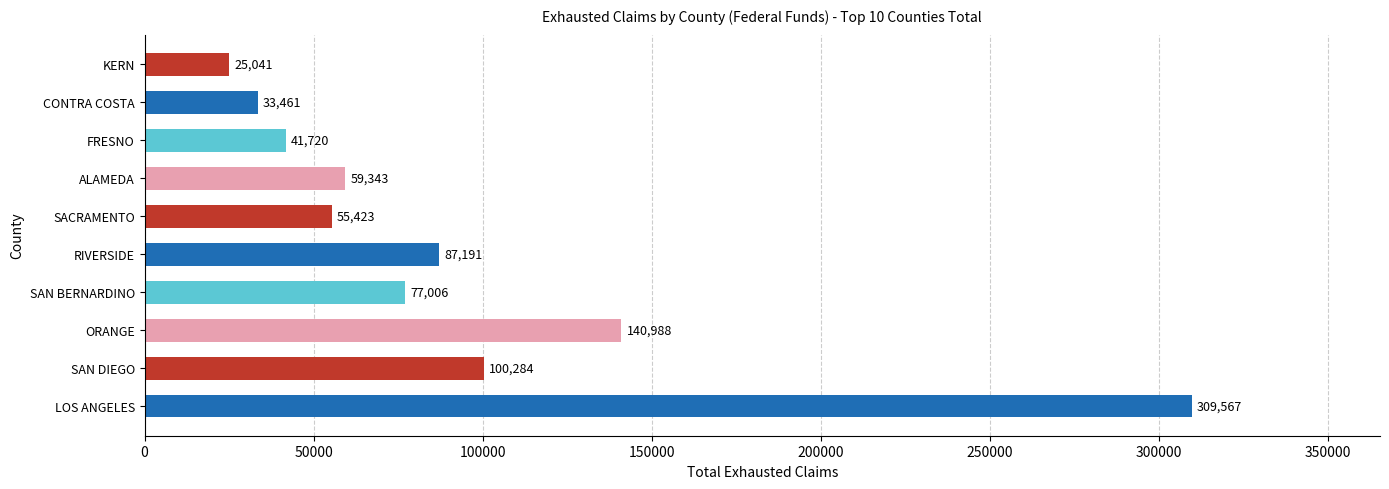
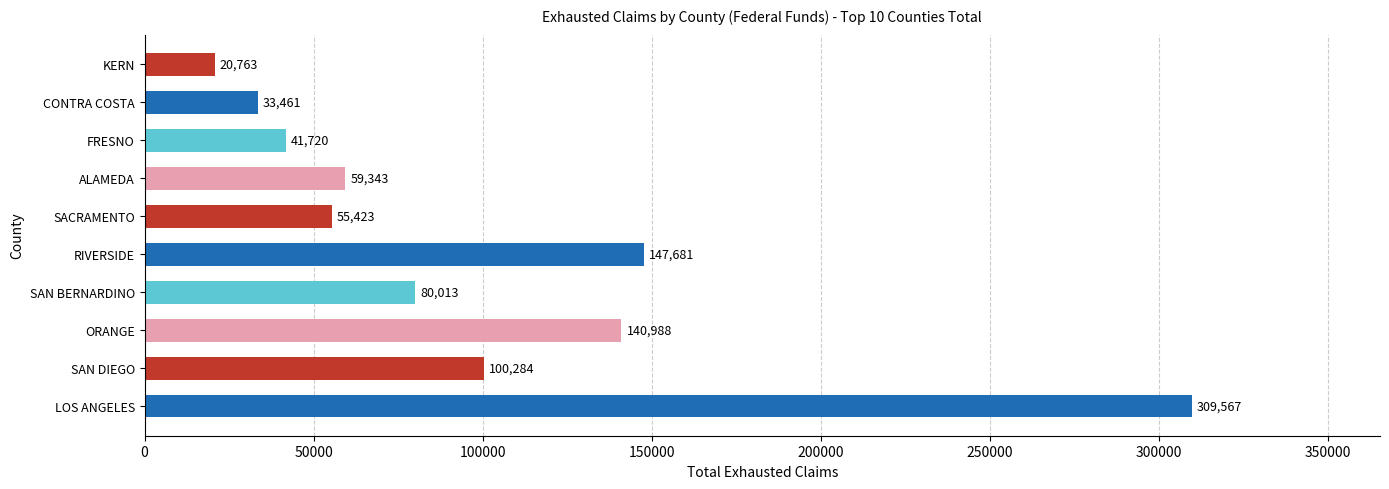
KERN: 25,041 -> 20,763
RIVERSIDE: 87,191 -> 147,681
SAN BERNARDINO: 77,006 -> 80,013
